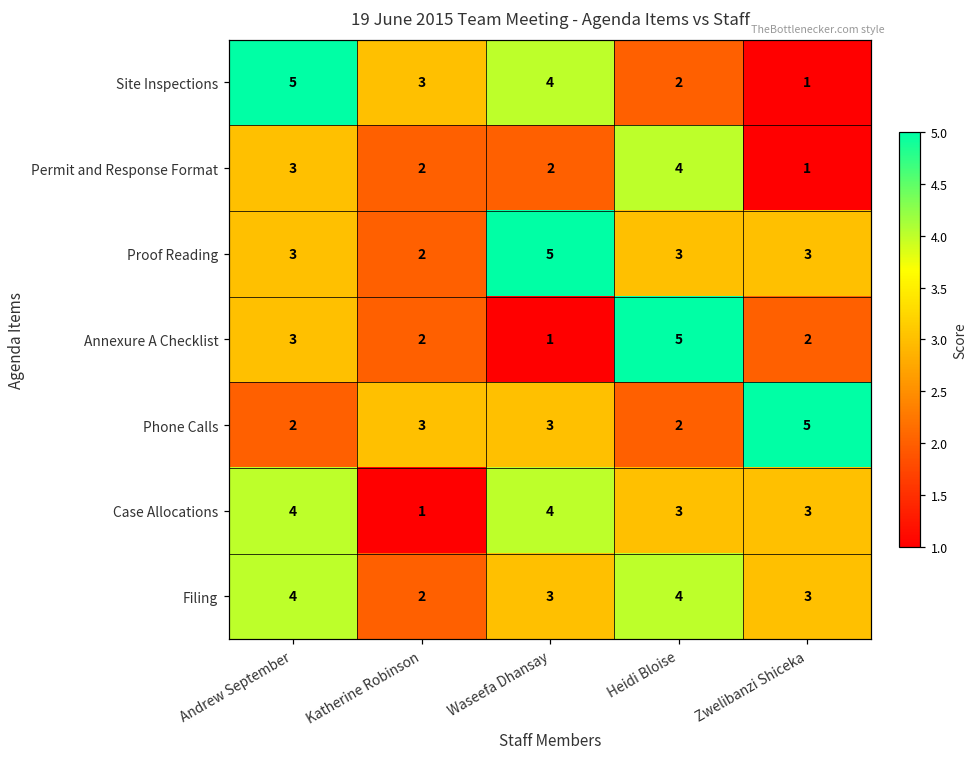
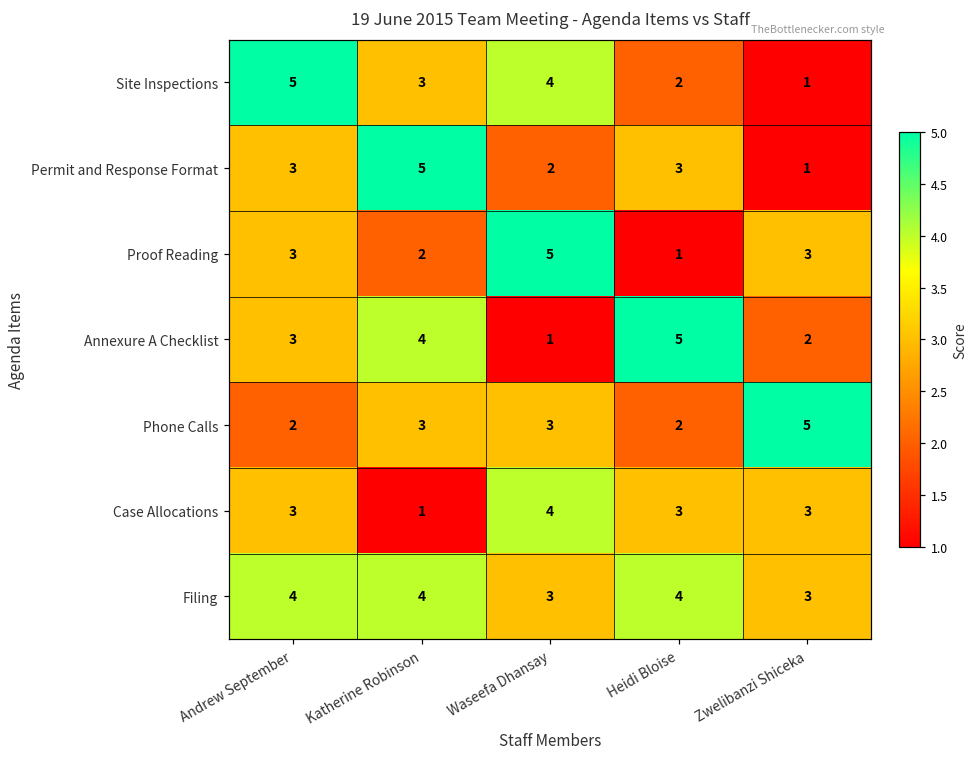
Permit and Response Format, Katherine Robinson: 2 -> 5
Permit and Response Format, Heidi Bloise: 4 -> 3
Proof Reading, Heidi Bloise: 3 -> 1
Annexure A Checklist, Katherine Robinson: 2 -> 4
Case Allocations, Andrew September: 4 -> 3
Filing, Katherine Robinson: 2 -> 4
